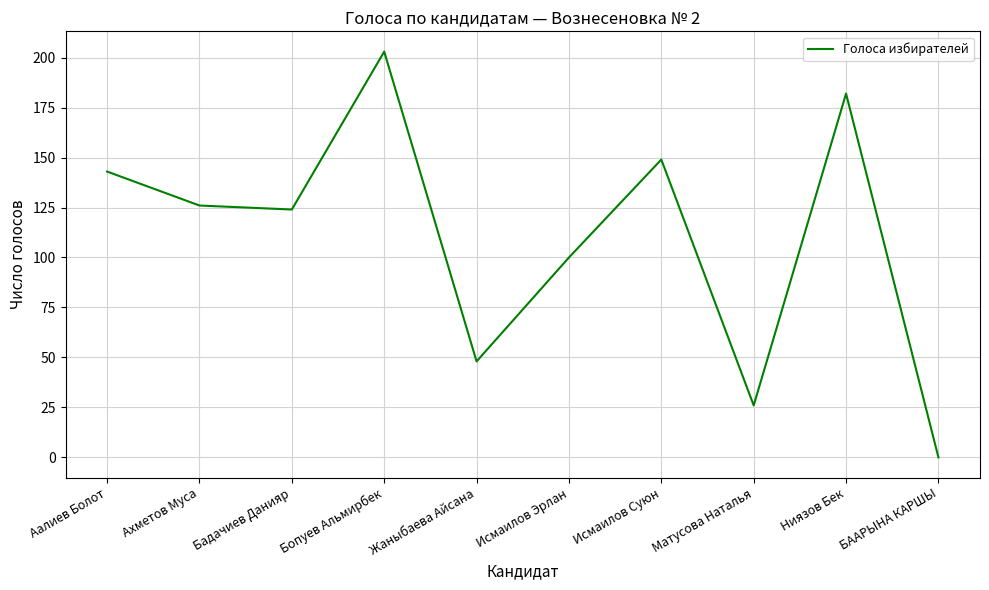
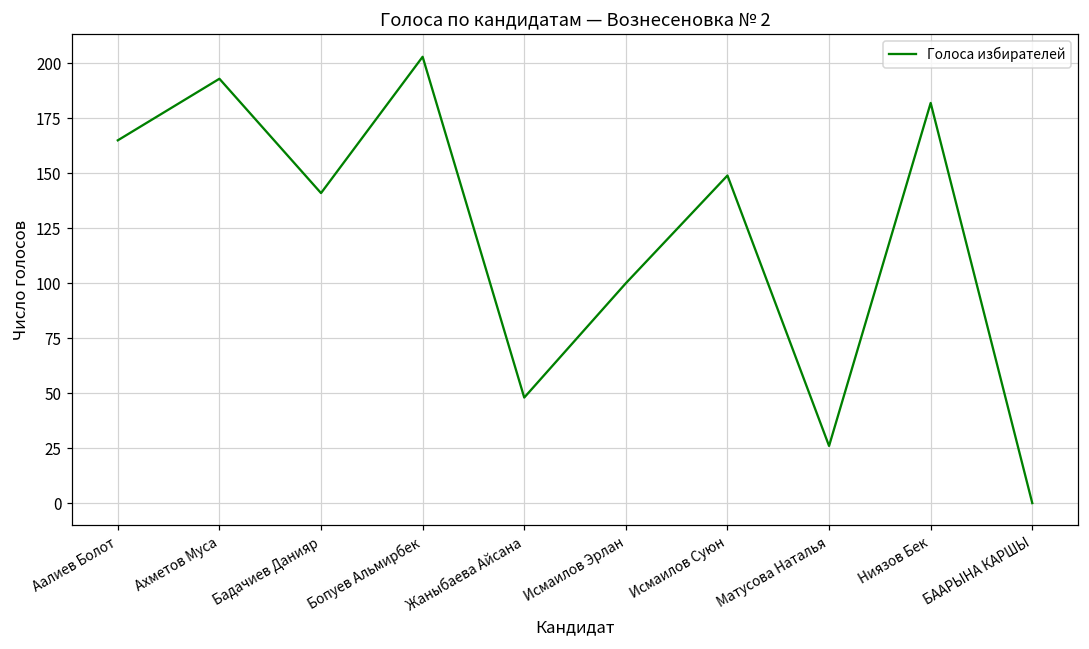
Аалиев Болот: 143 -> 165
Ахметов Муса: 126 -> 193
Бадачиев Данияр: 124 -> 141
